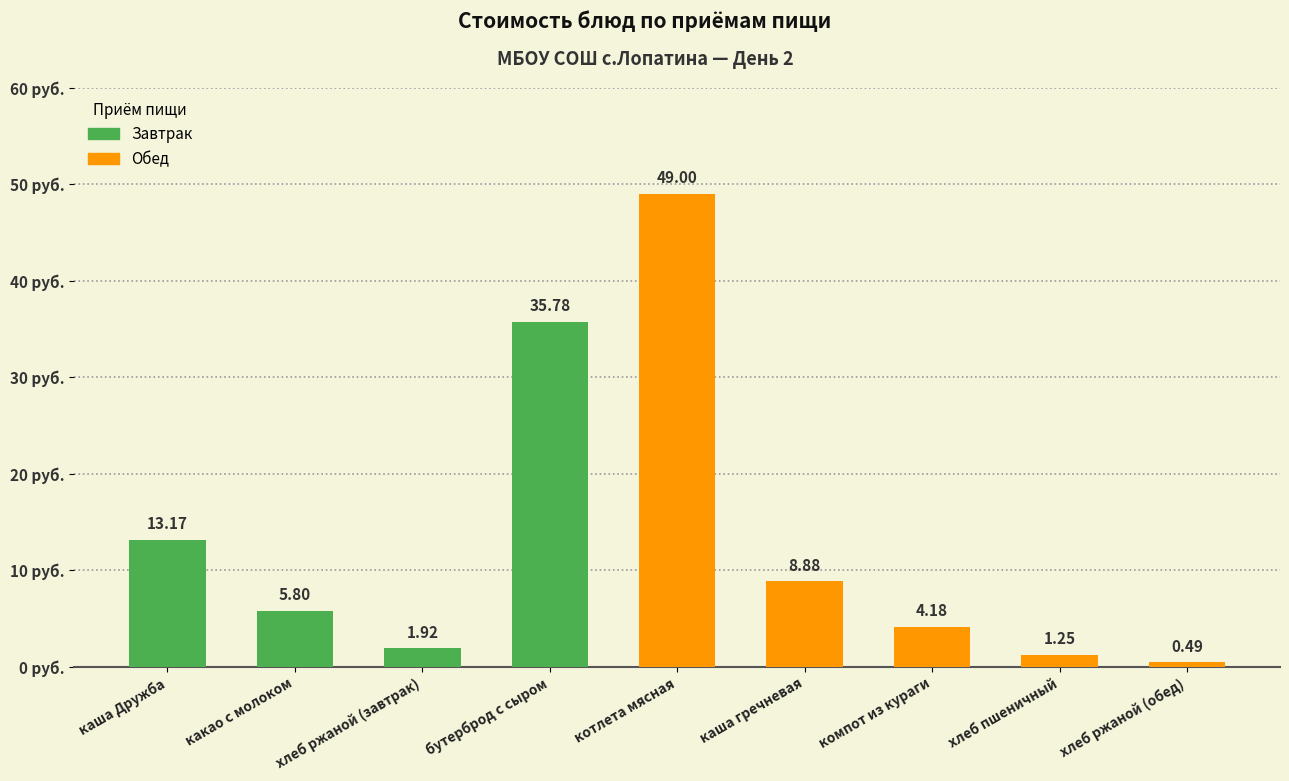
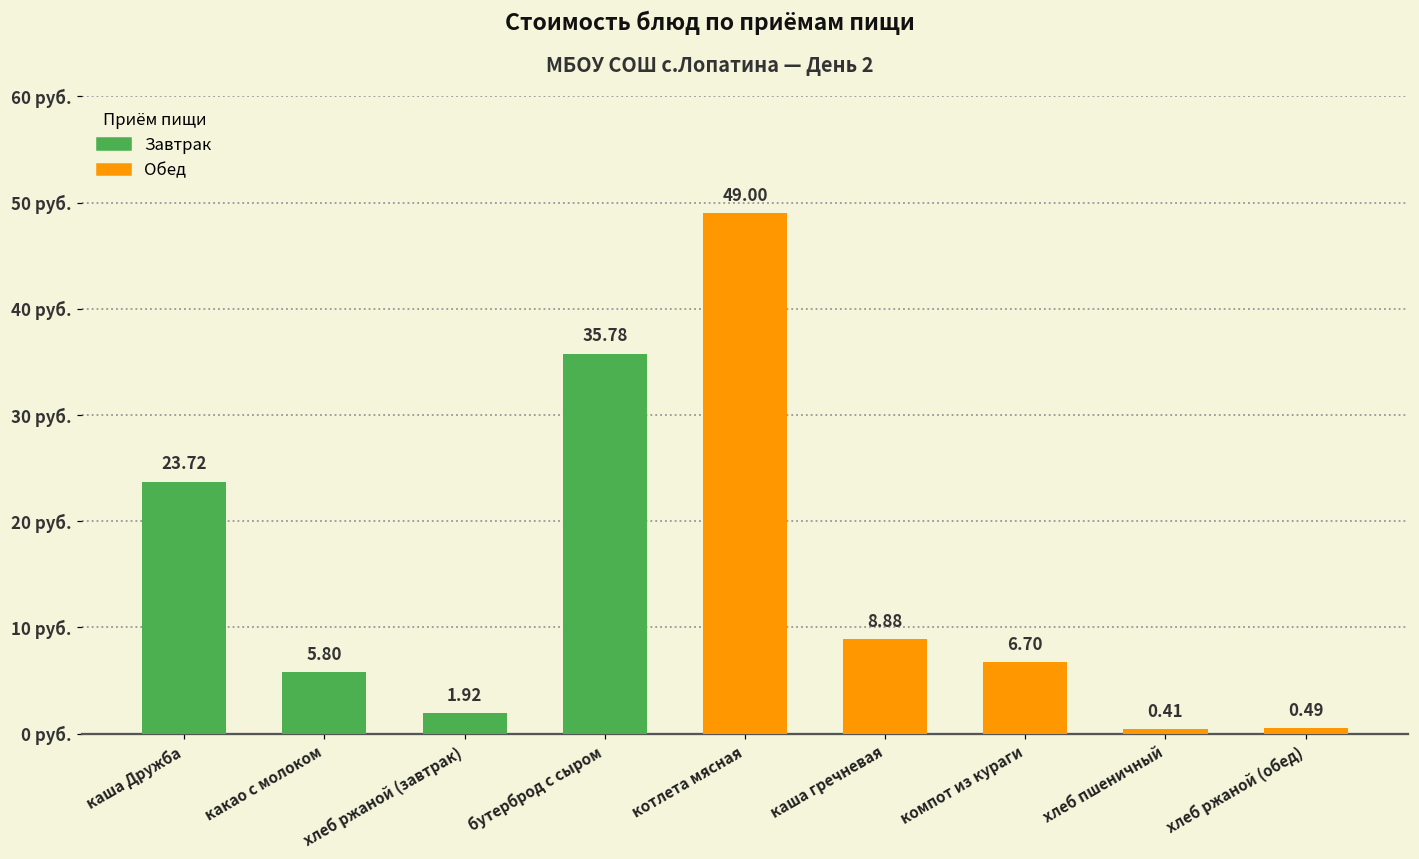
каша Дружба: 13.17 -> 23.72
компот из кураги: 4.18 -> 6.70
хлеб пшеничный: 1.25 -> 0.41
